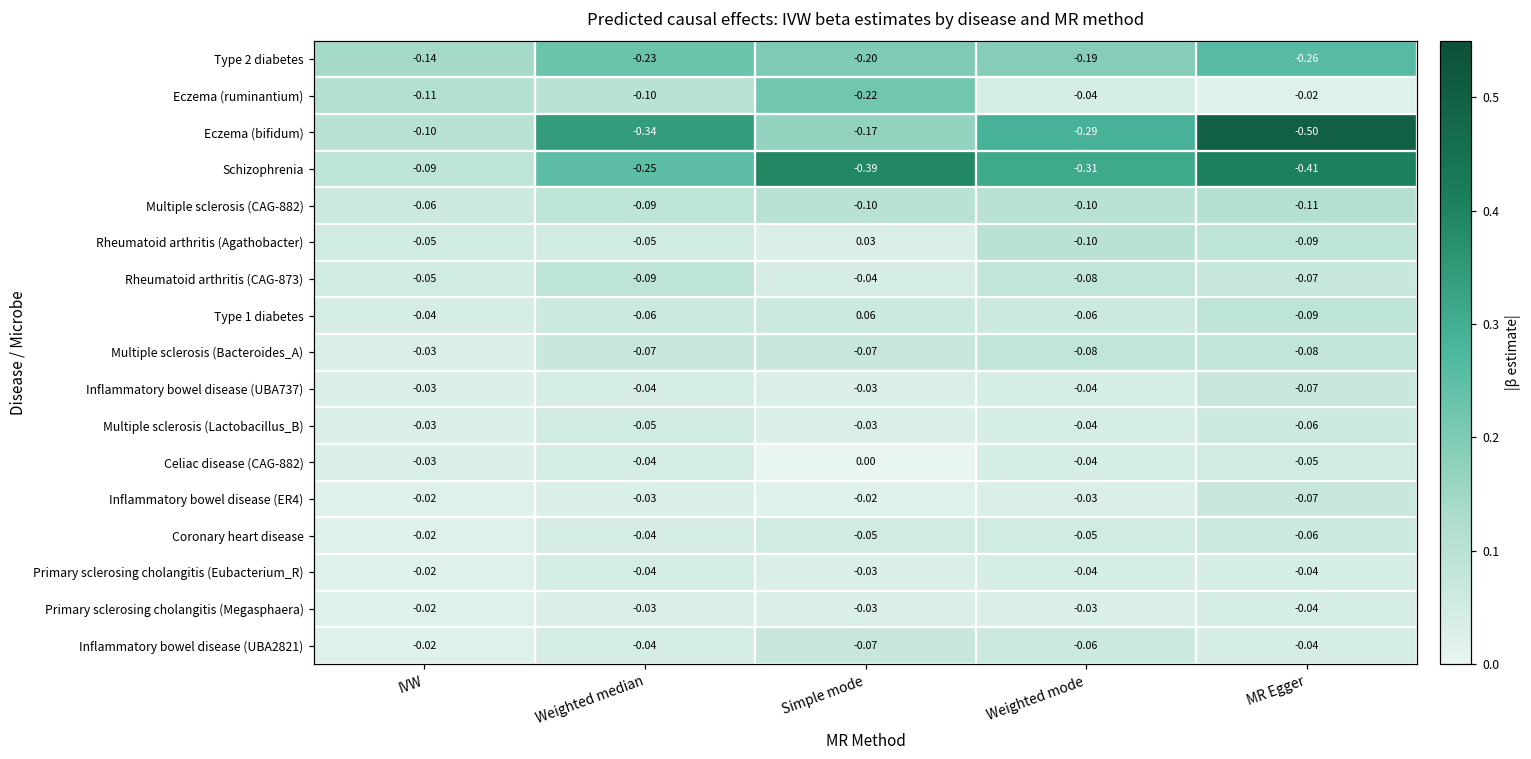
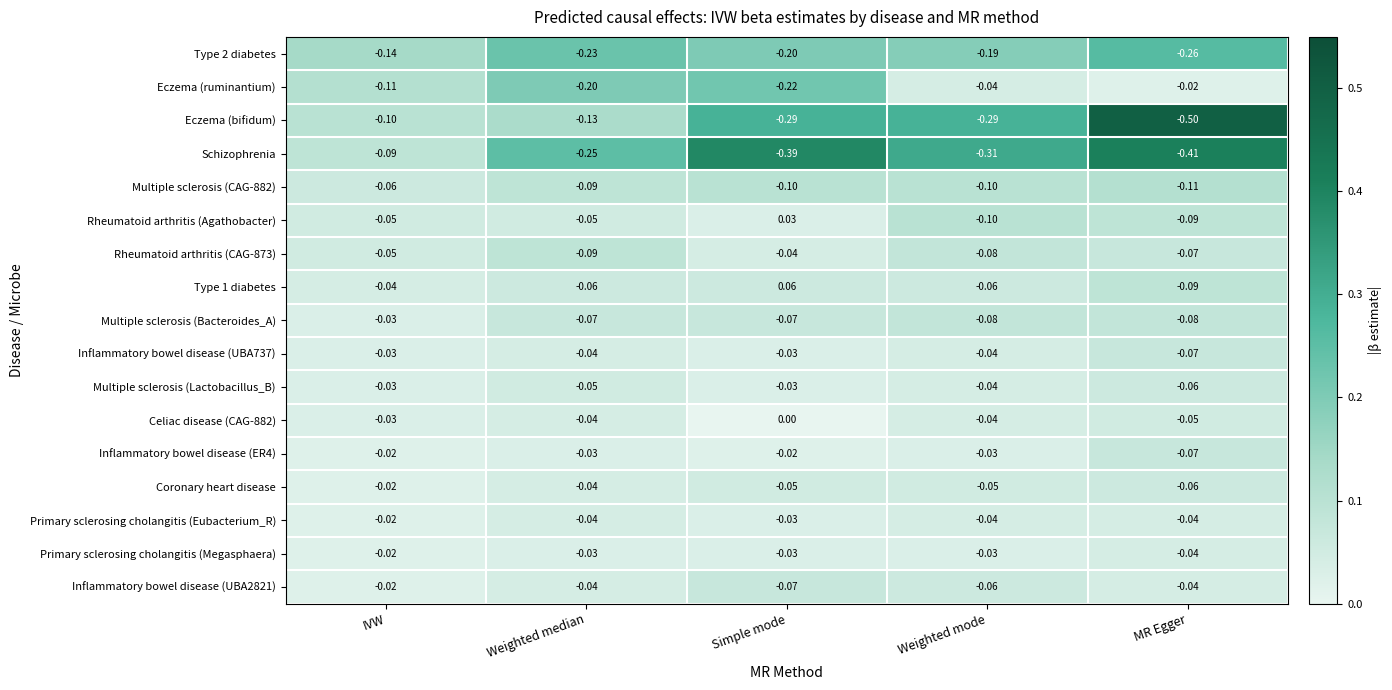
Eczema (ruminantium), Weighted median: -0.10 -> -0.20
Eczema (bifidum), Weighted median: -0.34 -> -0.13
Eczema (bifidum), Simple mode: -0.17 -> -0.29
